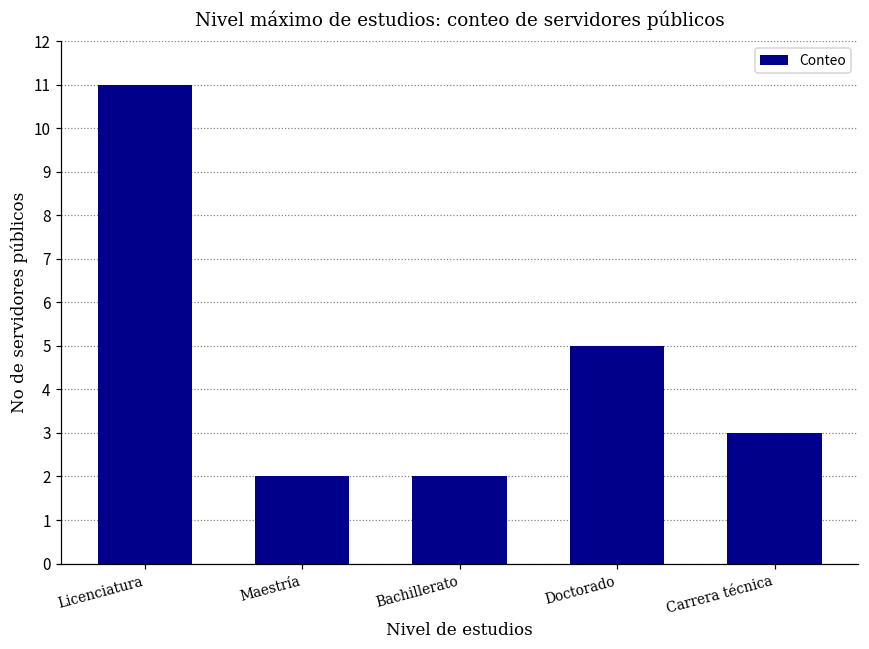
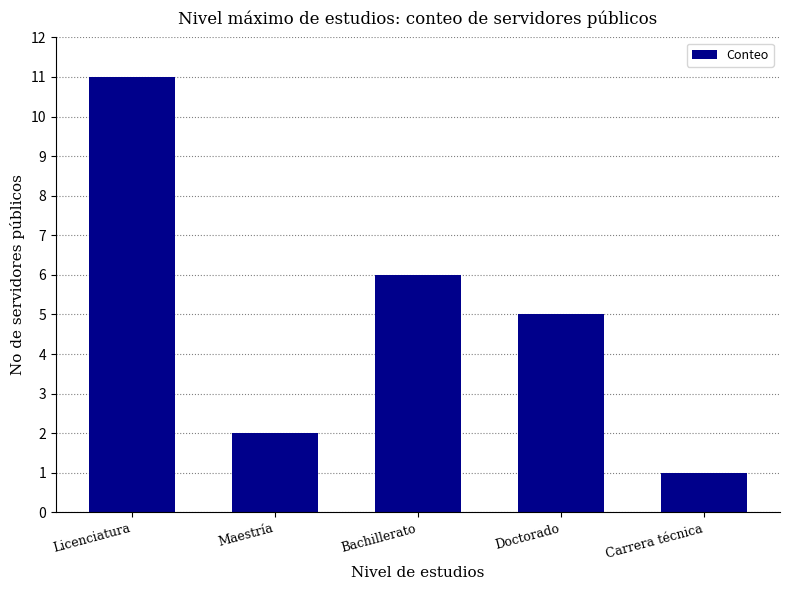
Bachillerato: 2 -> 6
Carrera técnica: 3 -> 1
